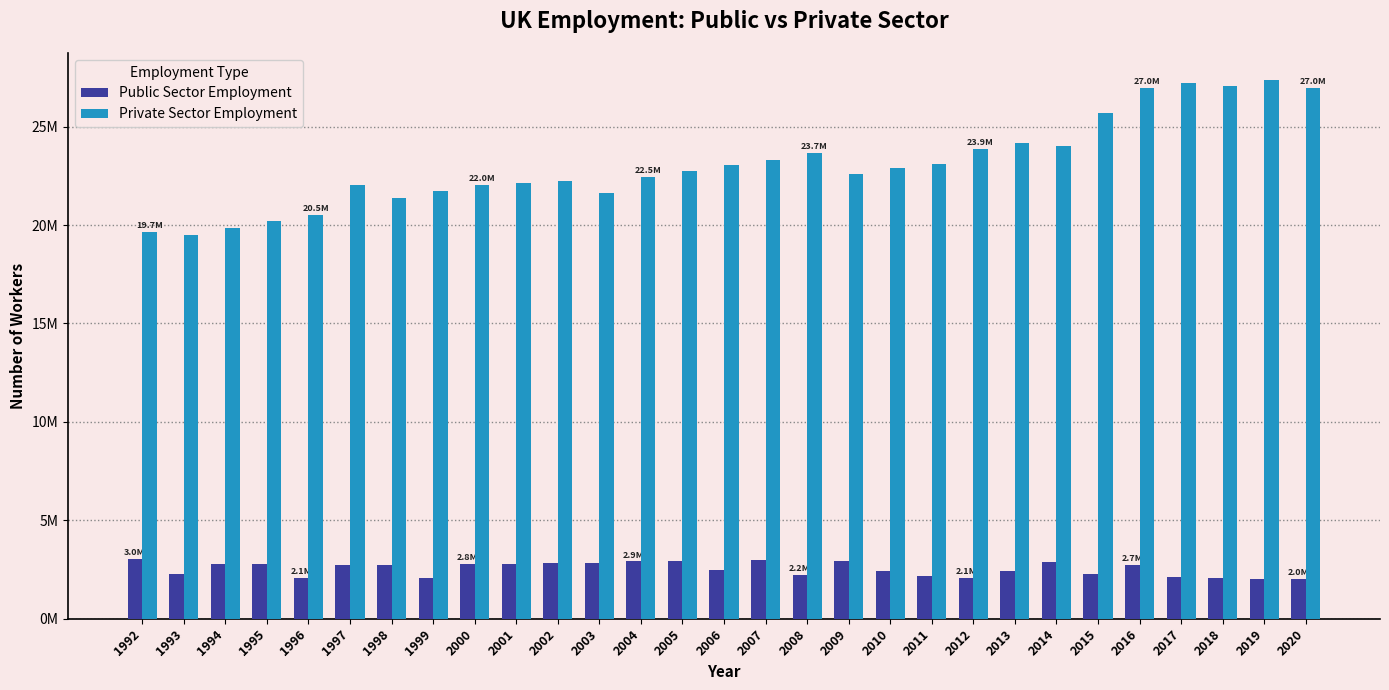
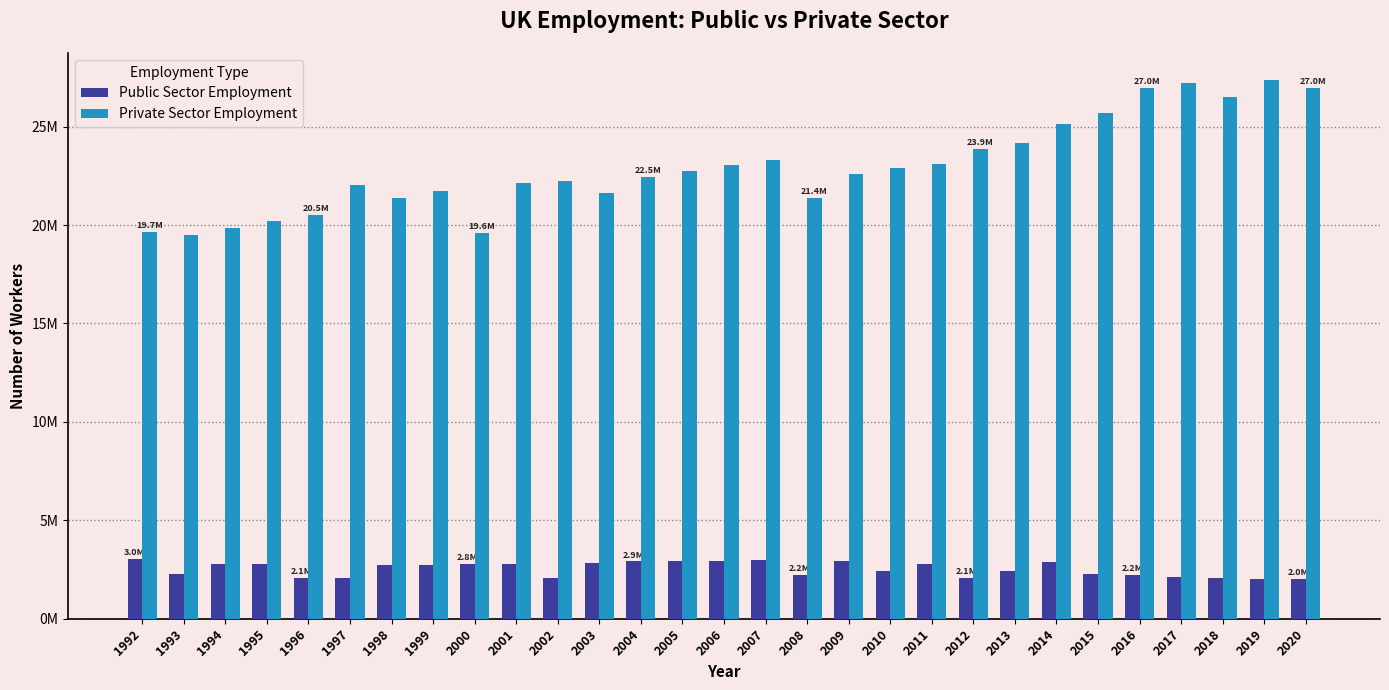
Public Sector Employment, 1997: 2700000 -> 2100000
Public Sector Employment, 1999: 2100000 -> 2700000
Private Sector Employment, 2000: 22.0M -> 19.6M
Public Sector Employment, 2002: 2800000 -> 2100000
Public Sector Employment, 2006: 2500000 -> 2900000
Private Sector Employment, 2008: 23.7M -> 21.4M
Public Sector Employment, 2011: 2100000 -> 2800000
Private Sector Employment, 2014: 24000000 -> 25100000
Public Sector Employment, 2016: 2.7M -> 2.2M
Private Sector Employment, 2018: 27000000 -> 26500000
